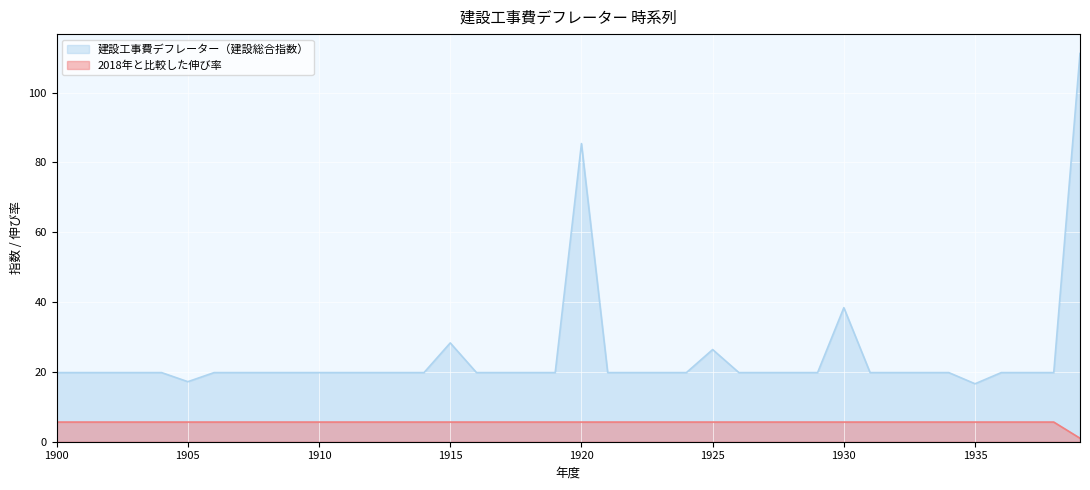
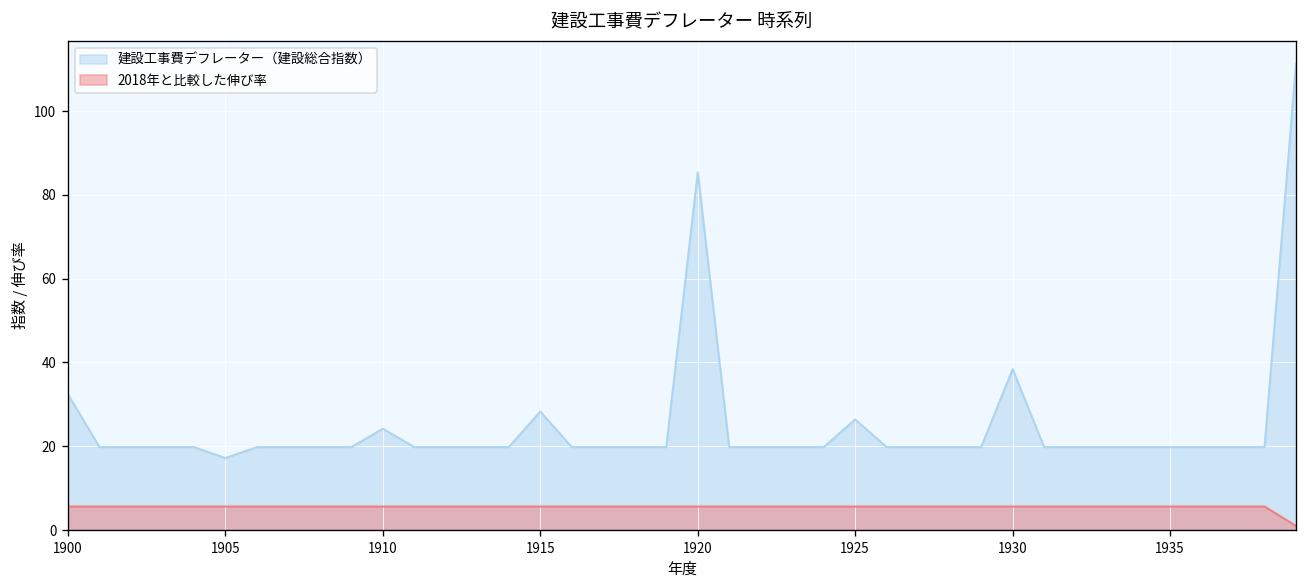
建設工事費デフレーター（建設総合指数）, 1900: 20 -> 32
建設工事費デフレーター（建設総合指数）, 1910: 20 -> 24
建設工事費デフレーター（建設総合指数）, 1935: 17 -> 20
